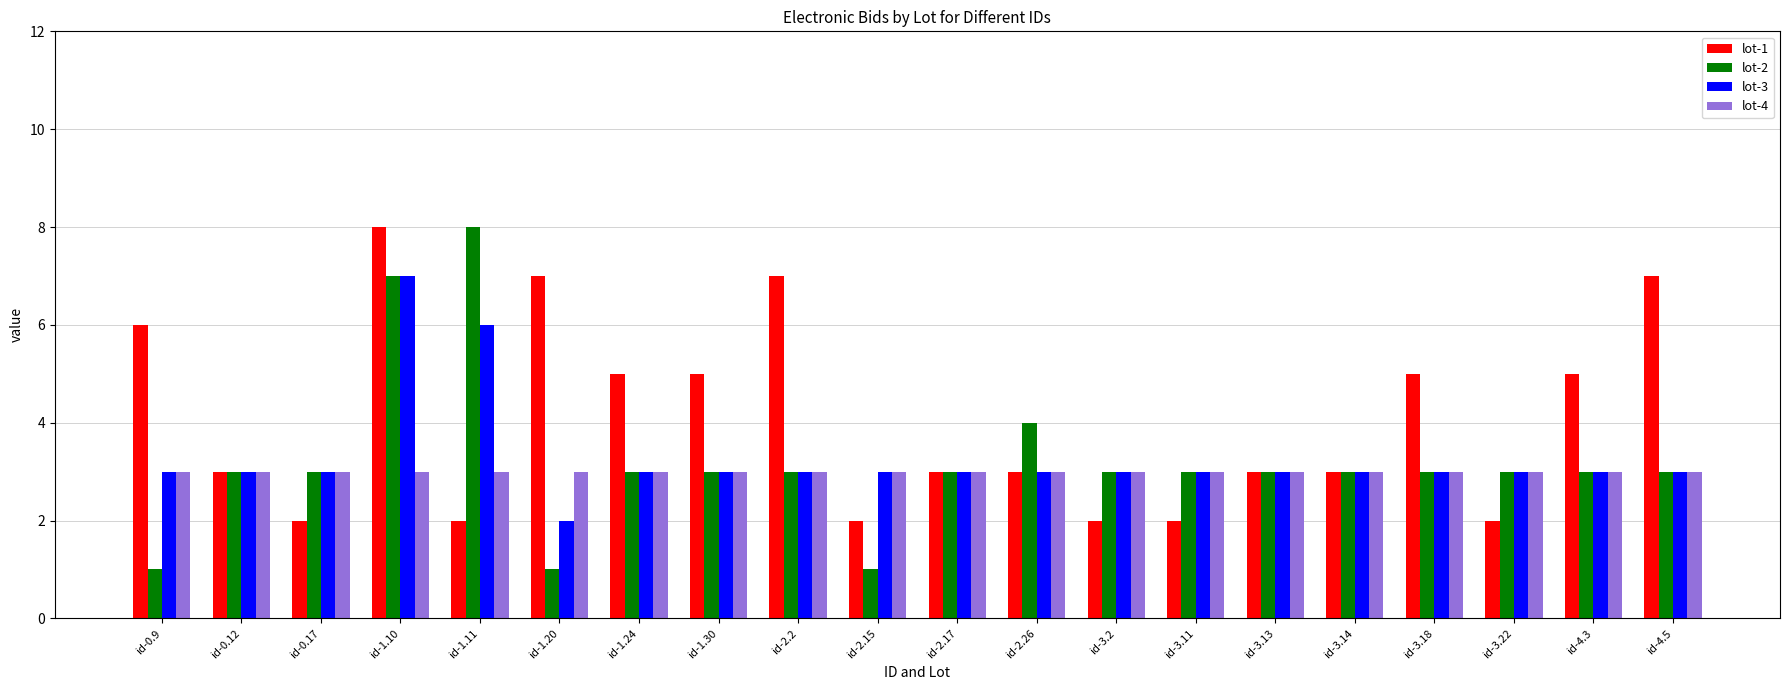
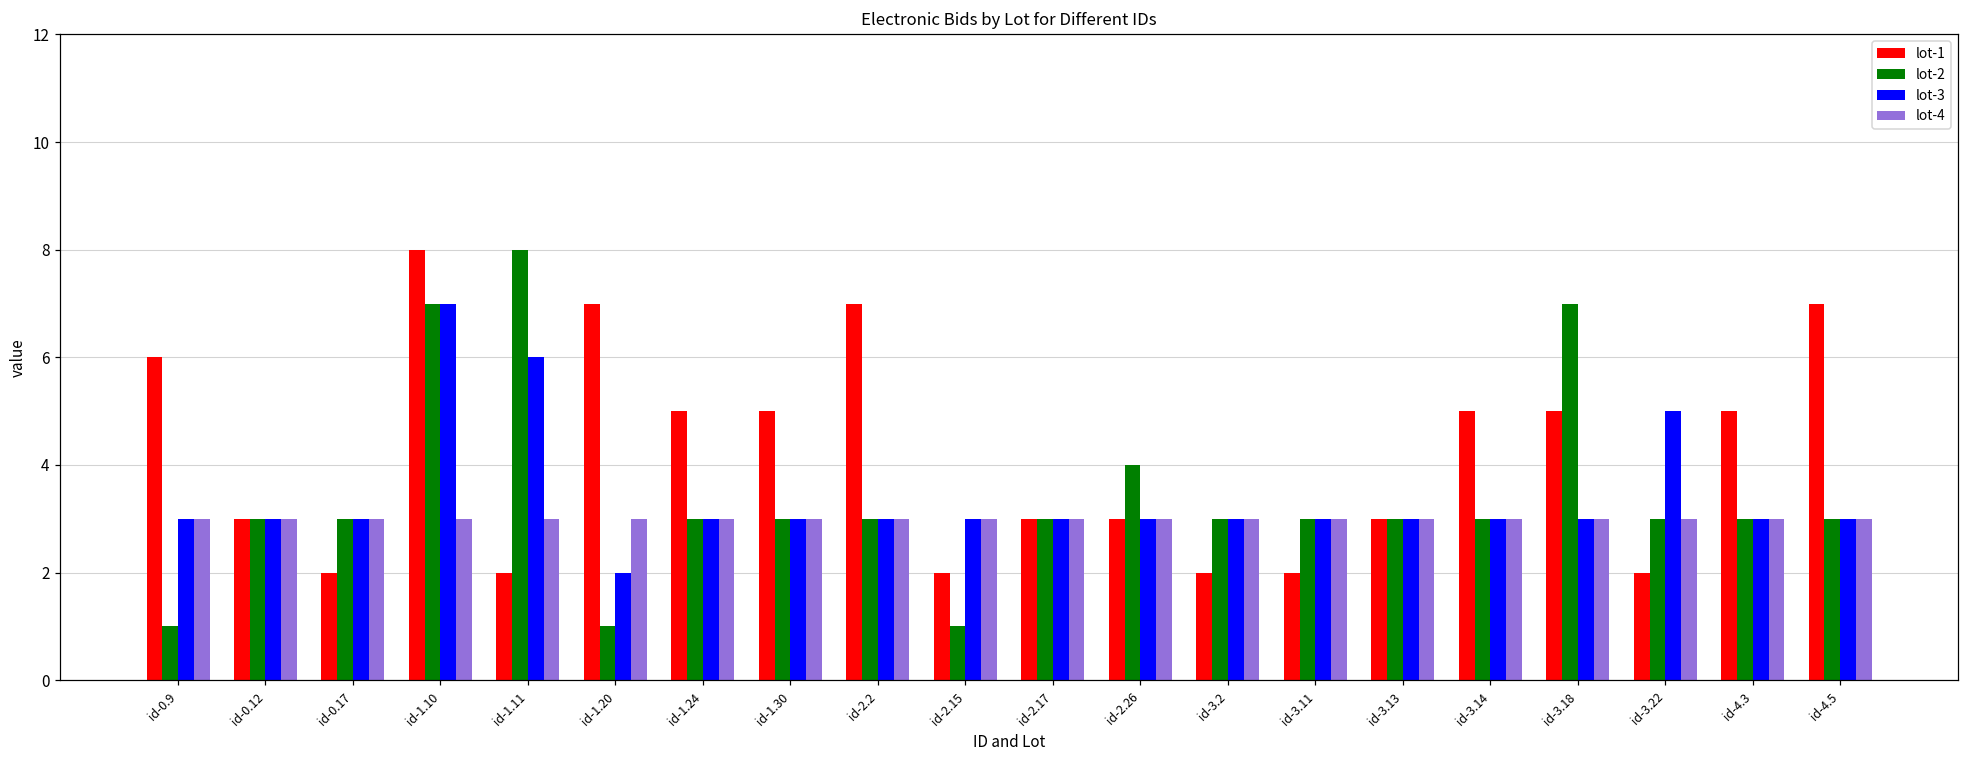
lot-1, id-3.14: 3 -> 5
lot-2, id-3.18: 3 -> 7
lot-3, id-3.22: 3 -> 5
